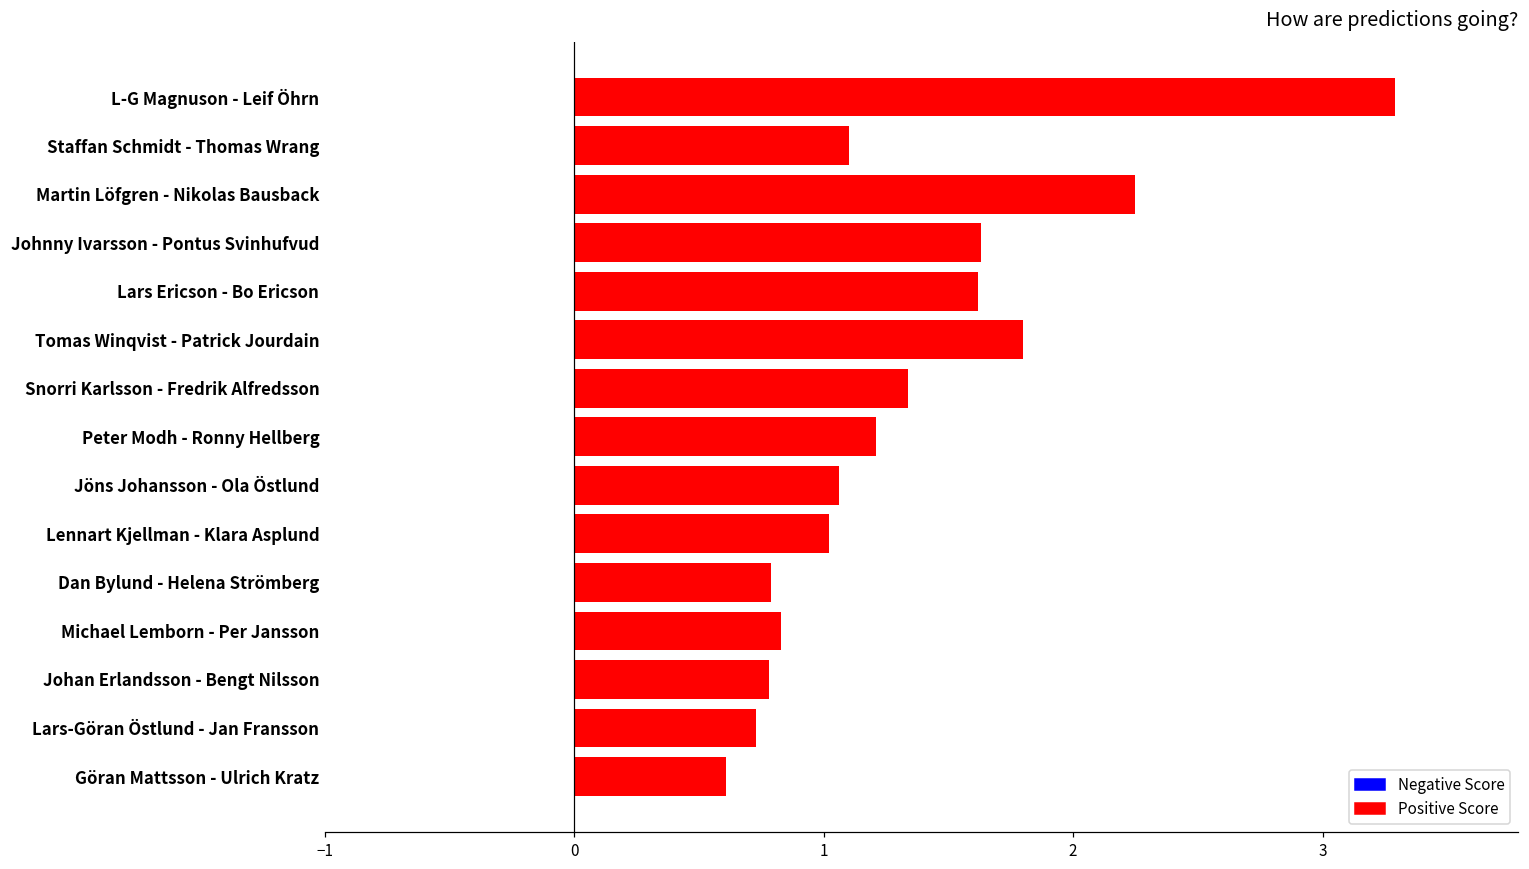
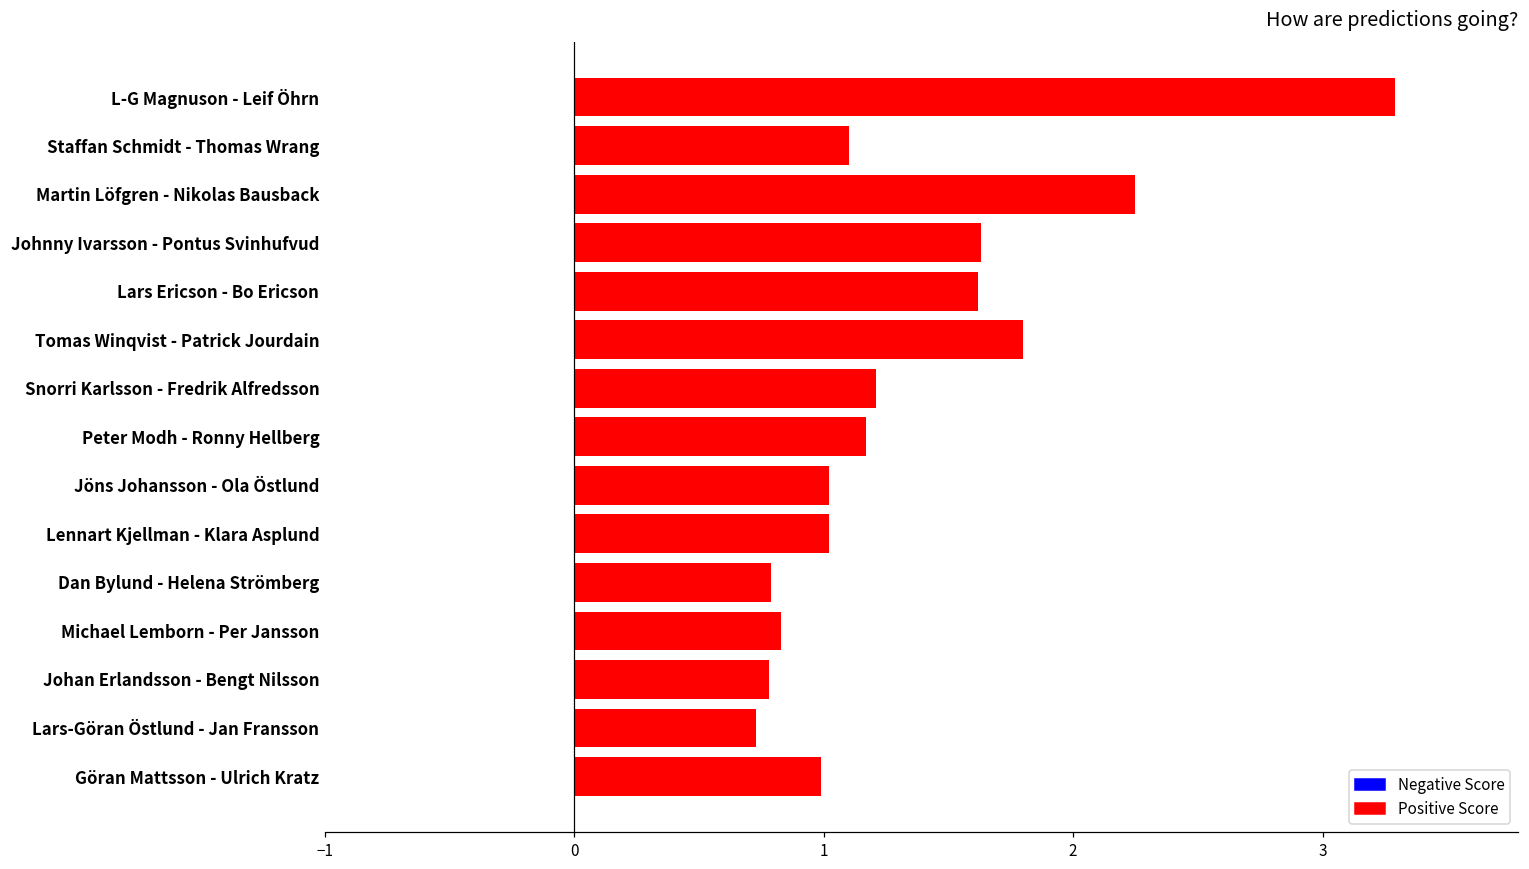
Snorri Karlsson - Fredrik Alfredsson: 1.34 -> 1.21
Peter Modh - Ronny Hellberg: 1.21 -> 1.17
Jöns Johansson - Ola Östlund: 1.06 -> 1.02
Göran Mattsson - Ulrich Kratz: 0.61 -> 0.99
